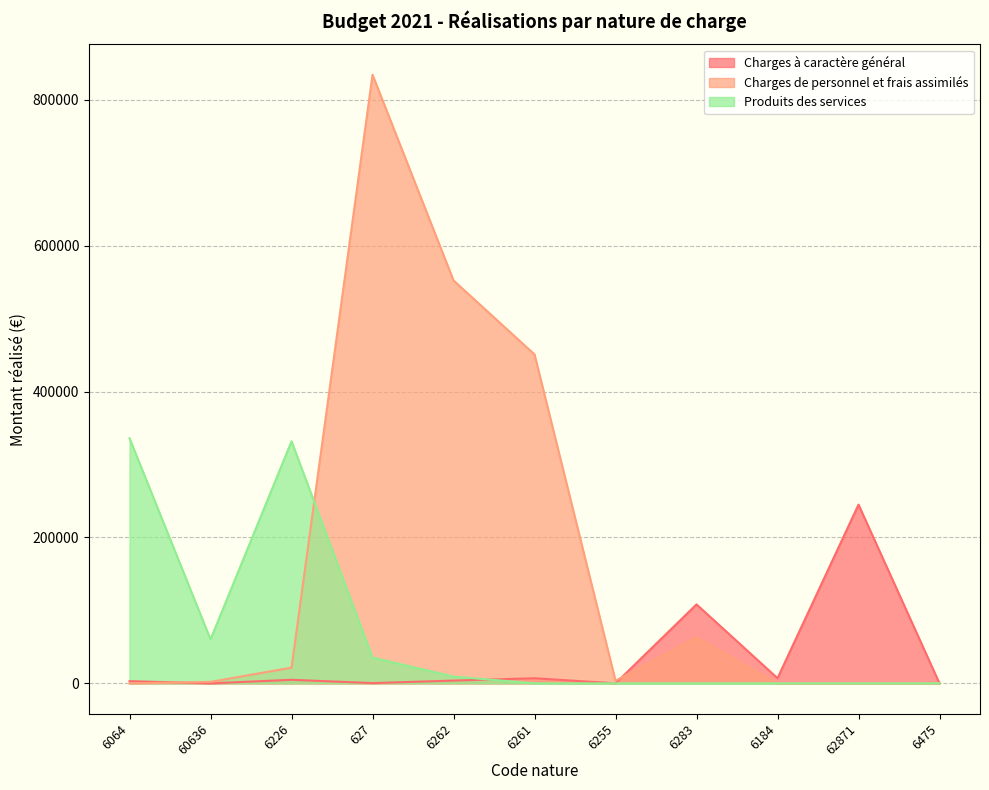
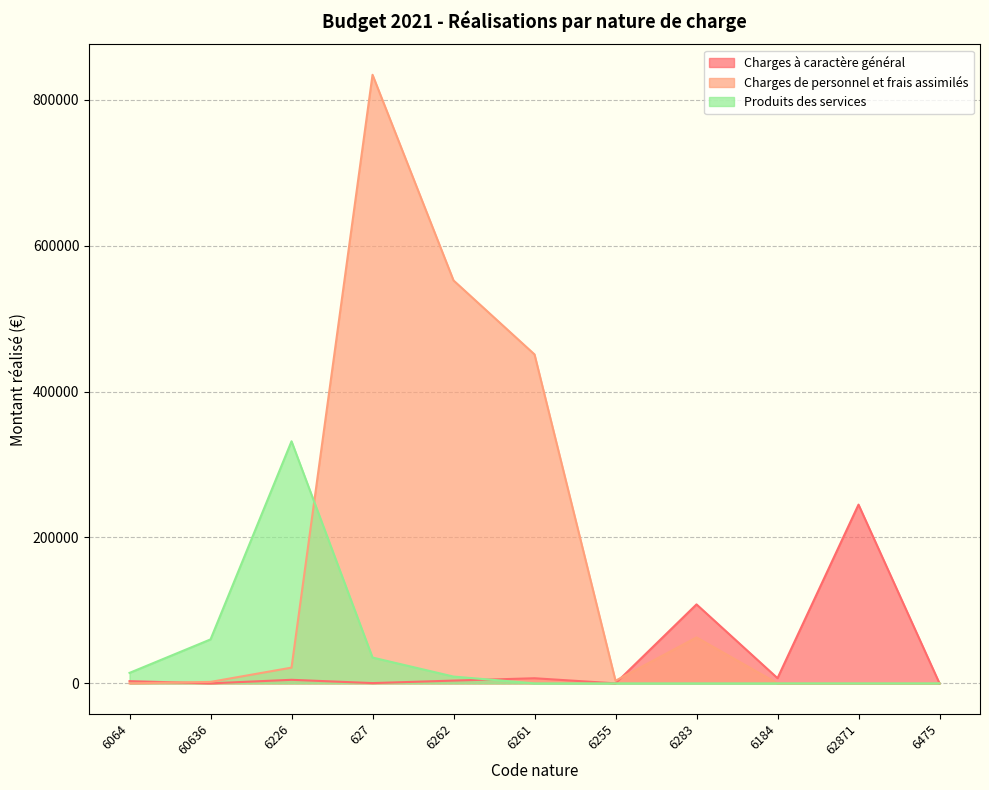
Produits des services, 6064: 340000 -> 10000
